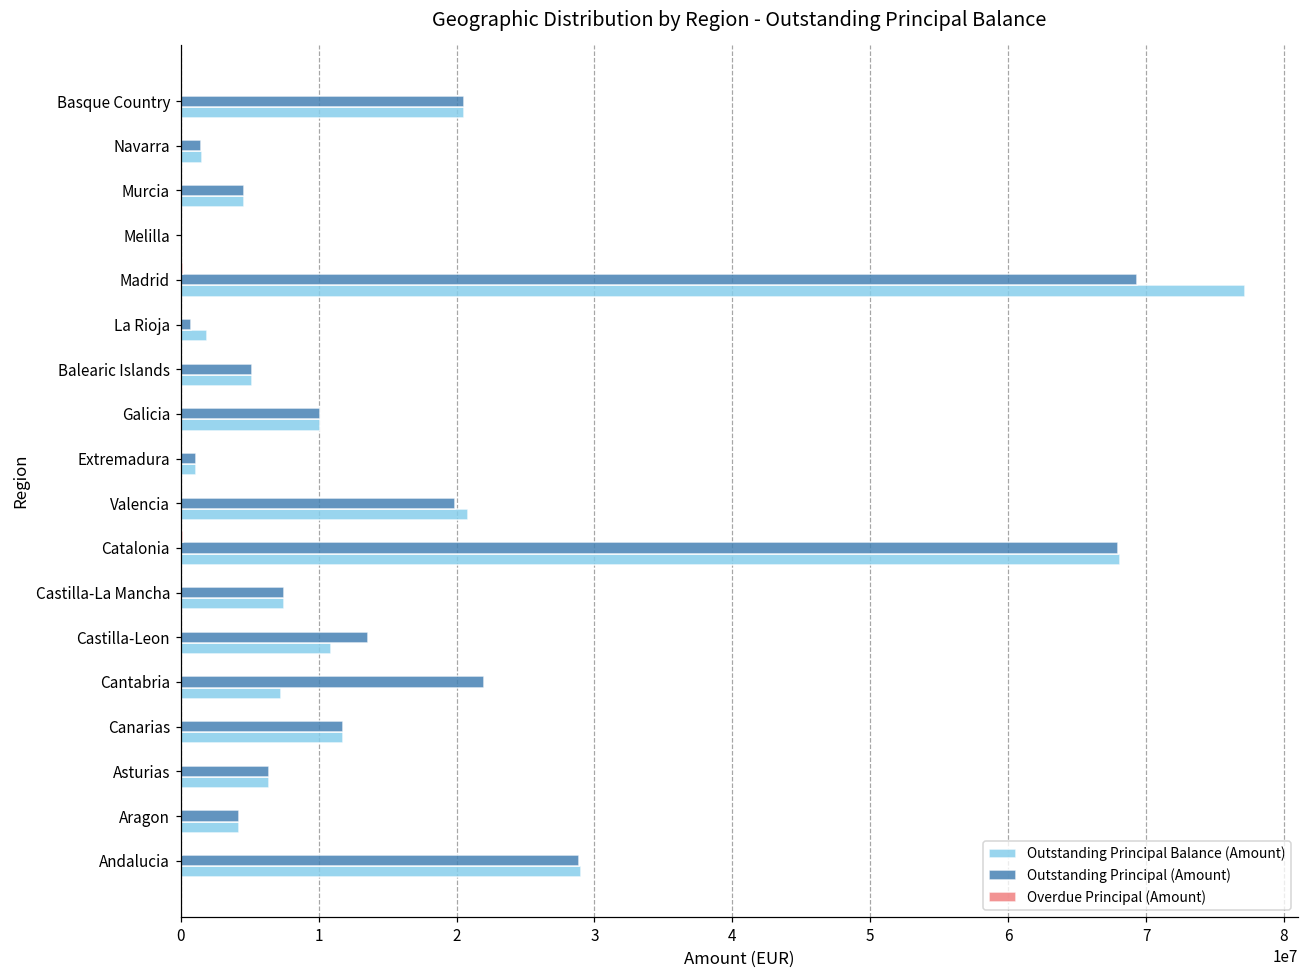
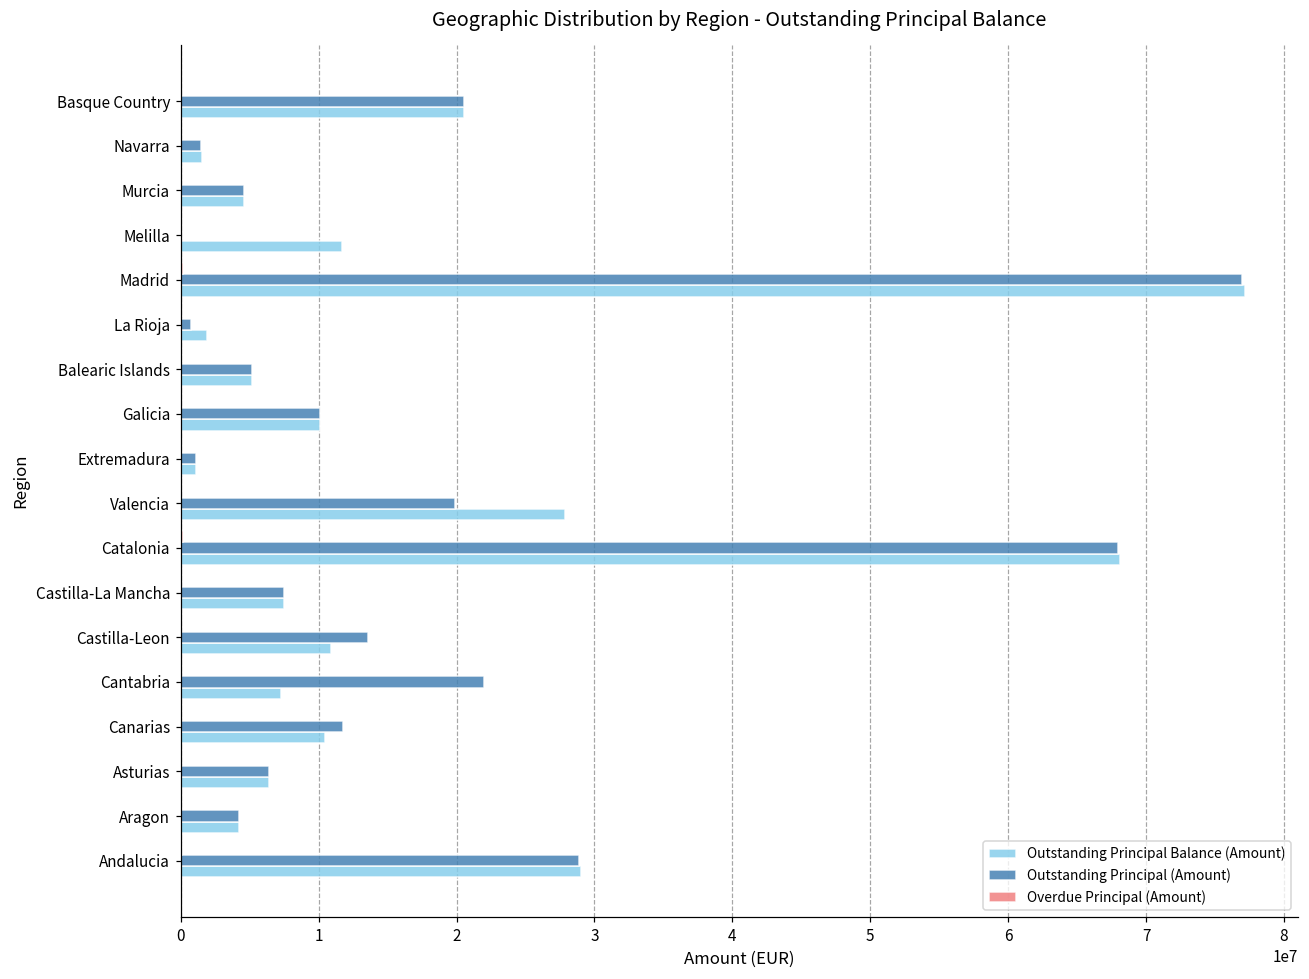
Outstanding Principal Balance (Amount), Melilla: 0 -> 11700000
Outstanding Principal (Amount), Madrid: 69300000 -> 77000000
Outstanding Principal Balance (Amount), Valencia: 20800000 -> 27900000
Outstanding Principal Balance (Amount), Canarias: 11800000 -> 10500000
